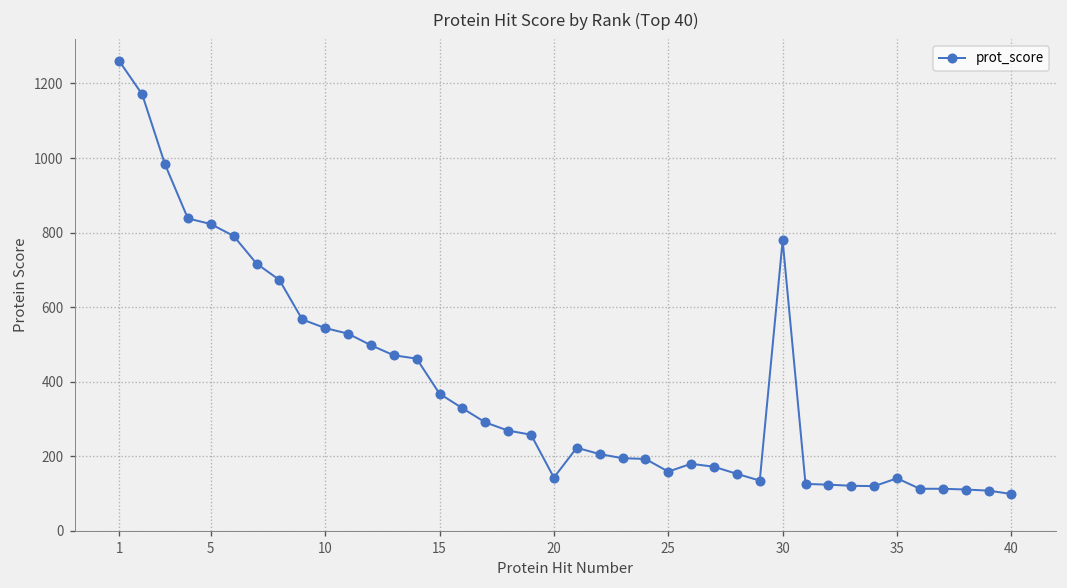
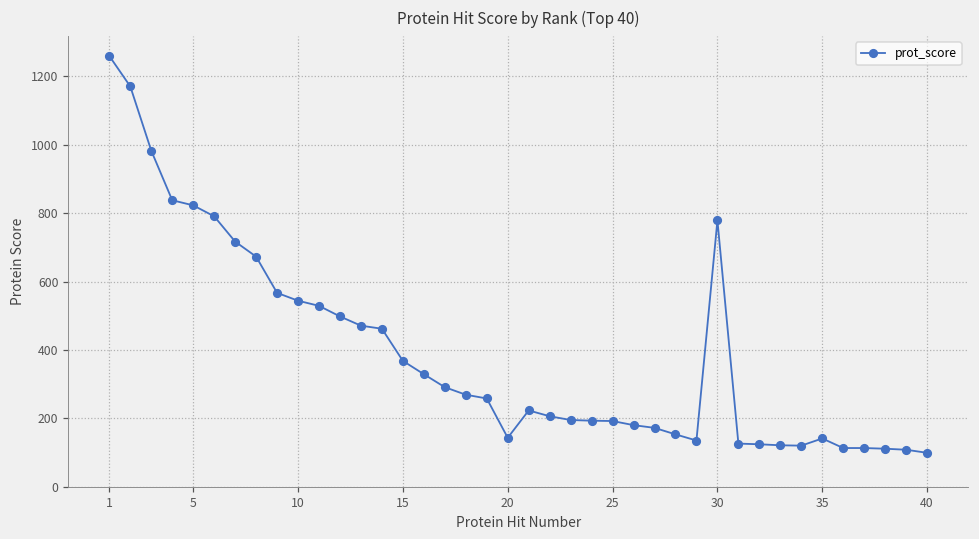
25: 160 -> 190
